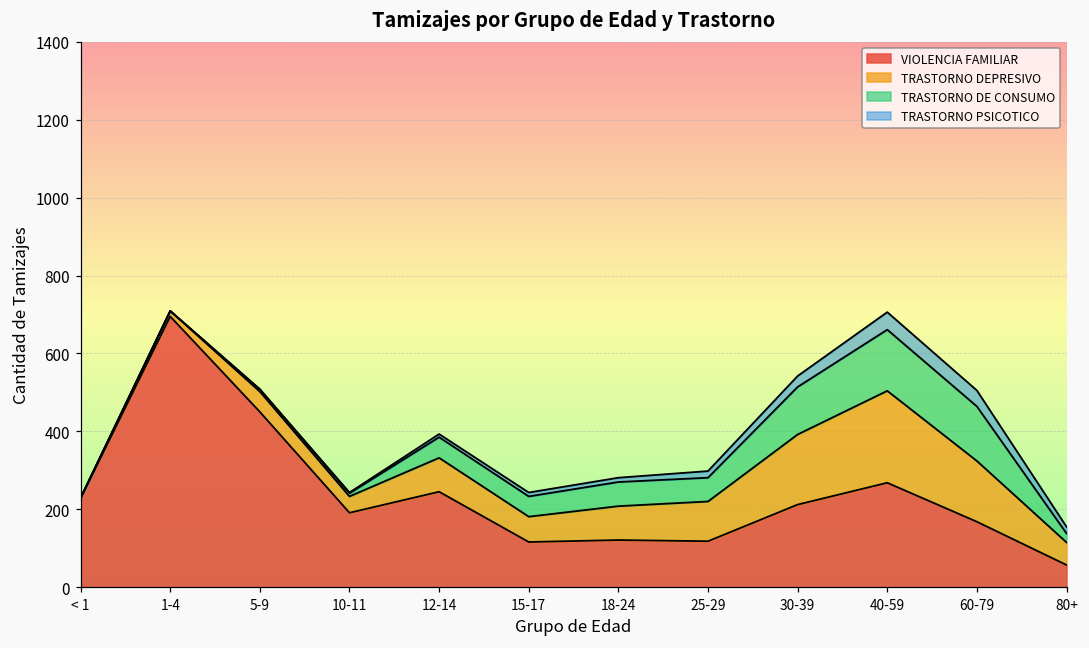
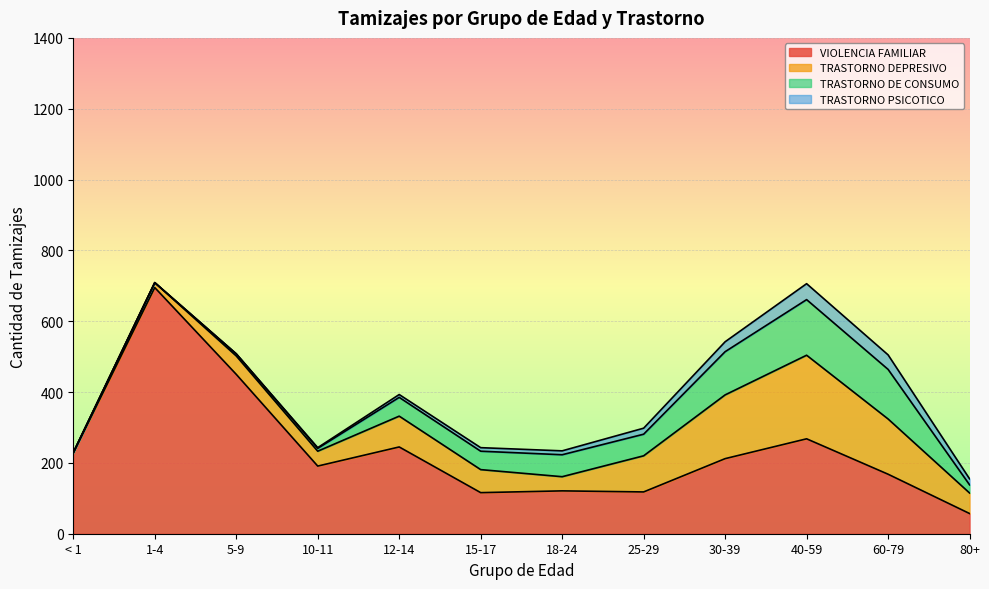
TRASTORNO DEPRESIVO, 18-24: 90 -> 40
